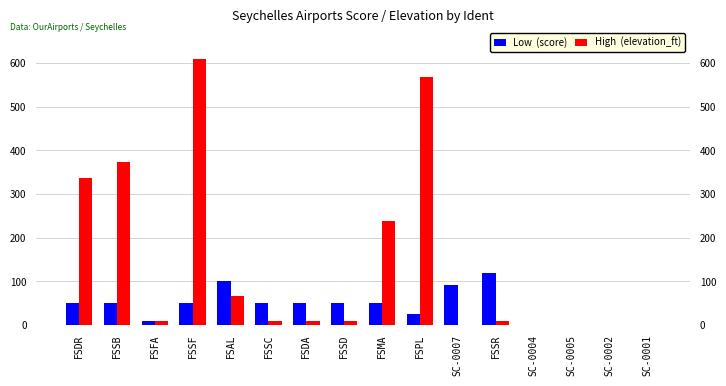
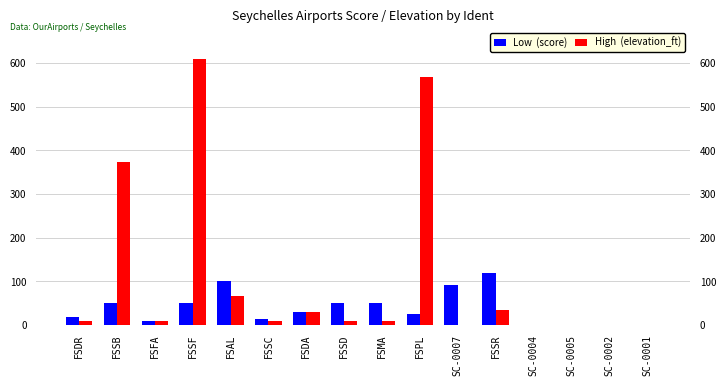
Low (score), FSDR: 50 -> 20
High (elevation_ft), FSDR: 340 -> 10
Low (score), FSSC: 50 -> 10
Low (score), FSDA: 50 -> 30
High (elevation_ft), FSDA: 10 -> 30
High (elevation_ft), FSMA: 240 -> 10
High (elevation_ft), FSSR: 10 -> 40
